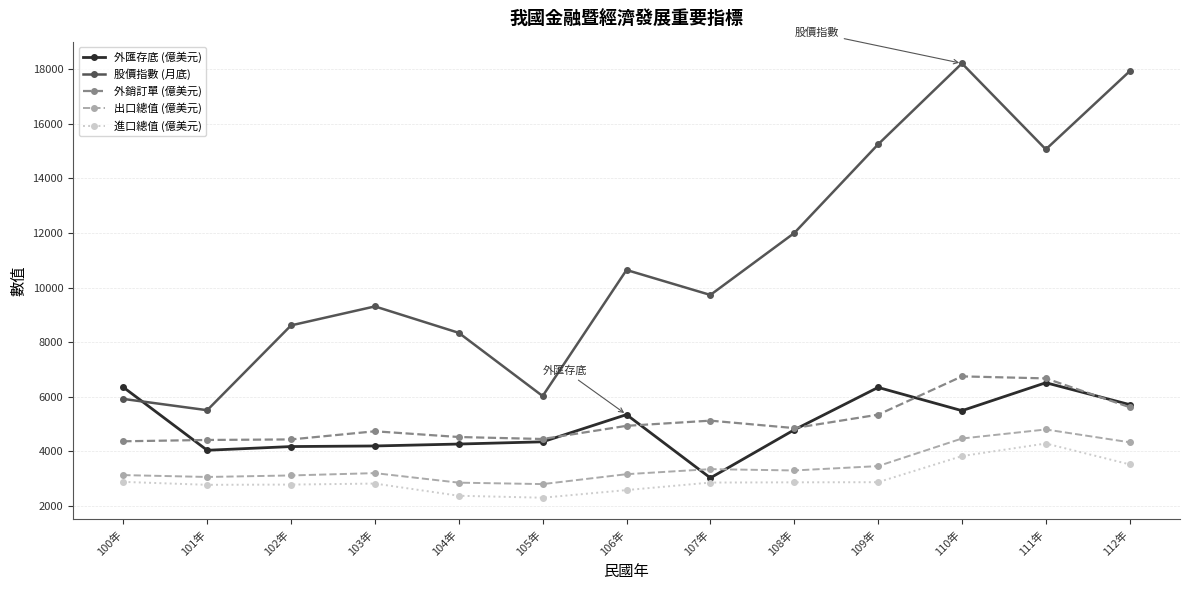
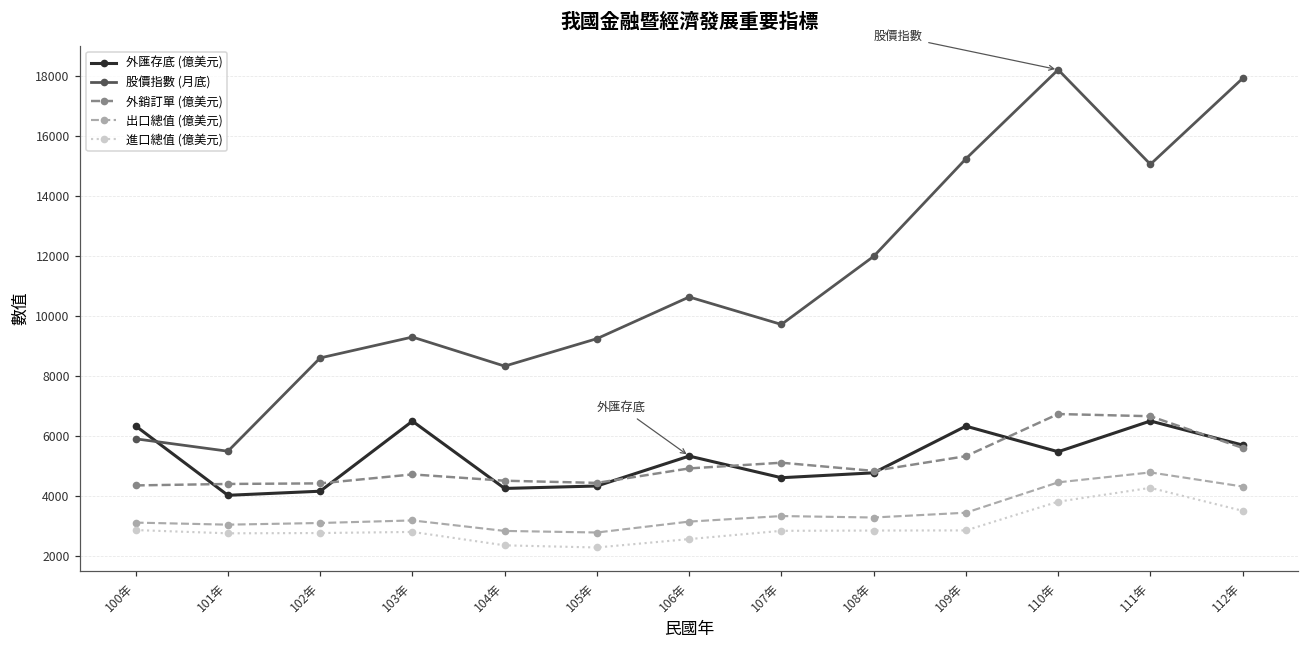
外匯存底 (億美元), 103年: 4200 -> 6500
股價指數 (月底), 105年: 6000 -> 9300
外匯存底 (億美元), 107年: 3000 -> 4600
